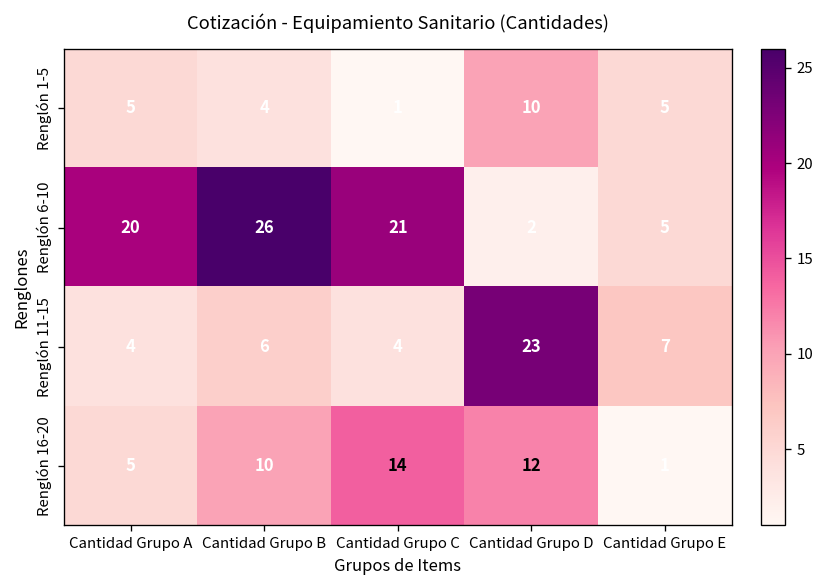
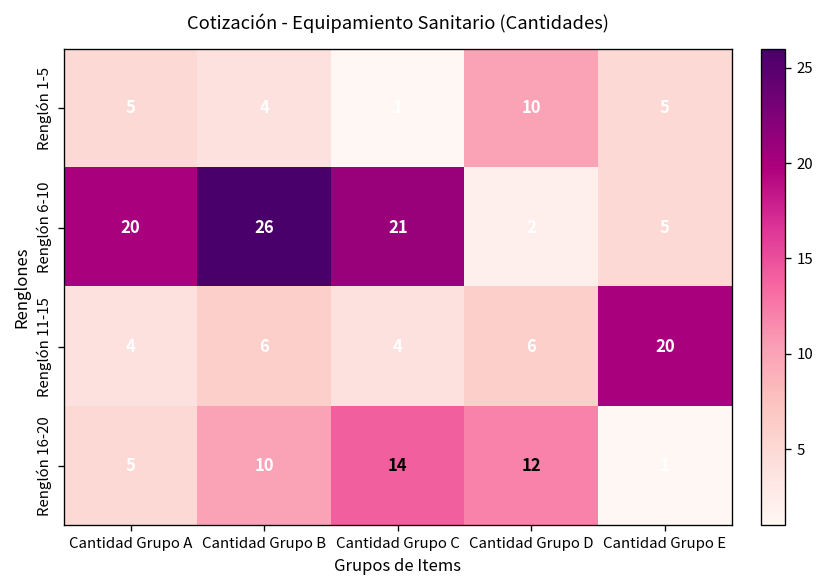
Renglón 11-15, Cantidad Grupo D: 23 -> 6
Renglón 11-15, Cantidad Grupo E: 7 -> 20
